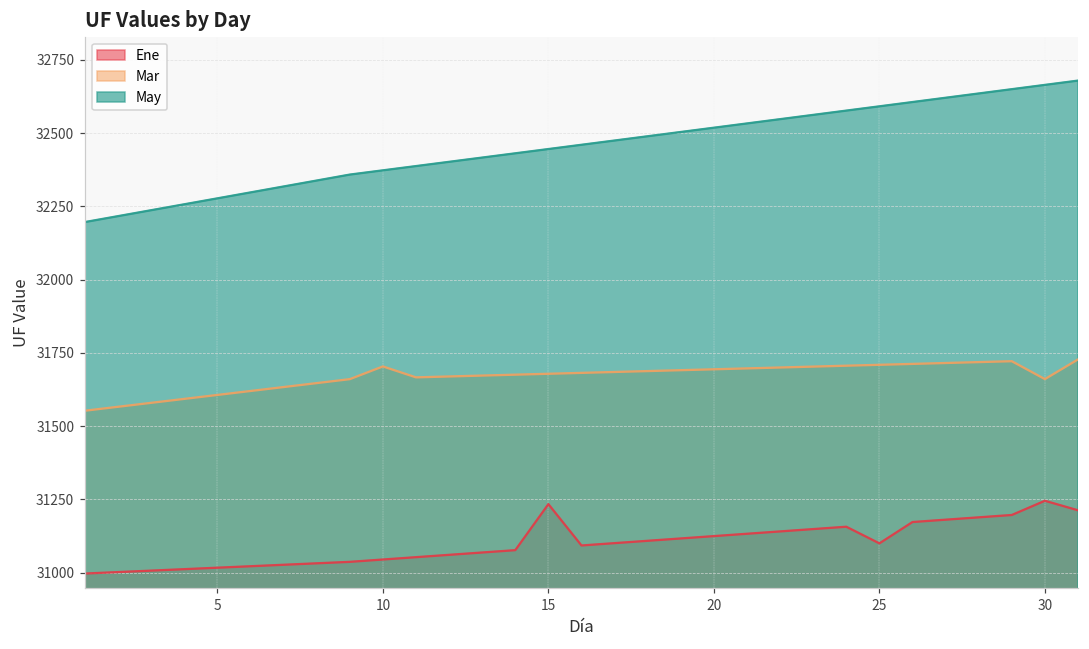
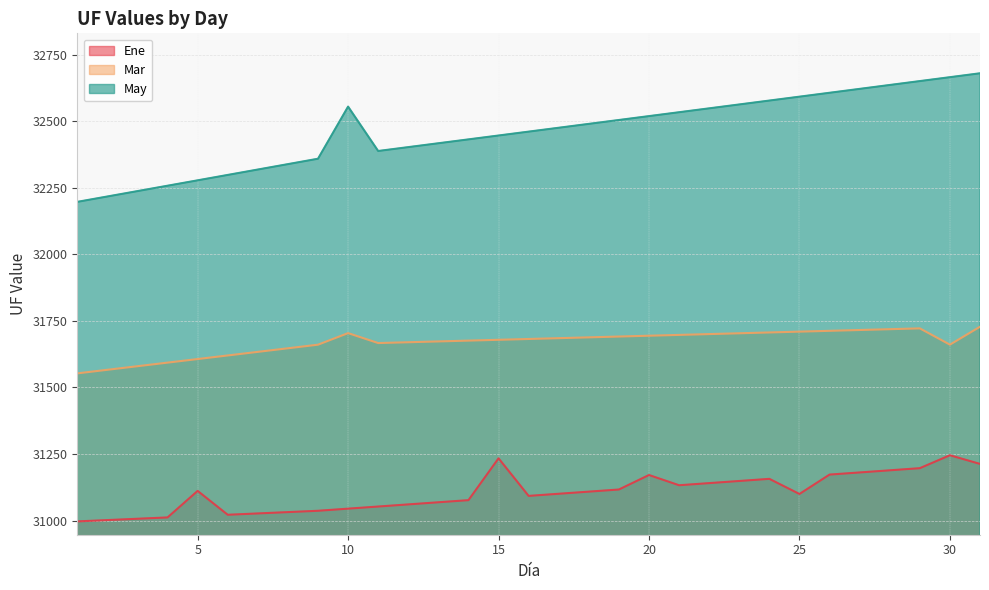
Ene, 5: 31020 -> 31110
May, 10: 32370 -> 32550
Ene, 20: 31120 -> 31170
